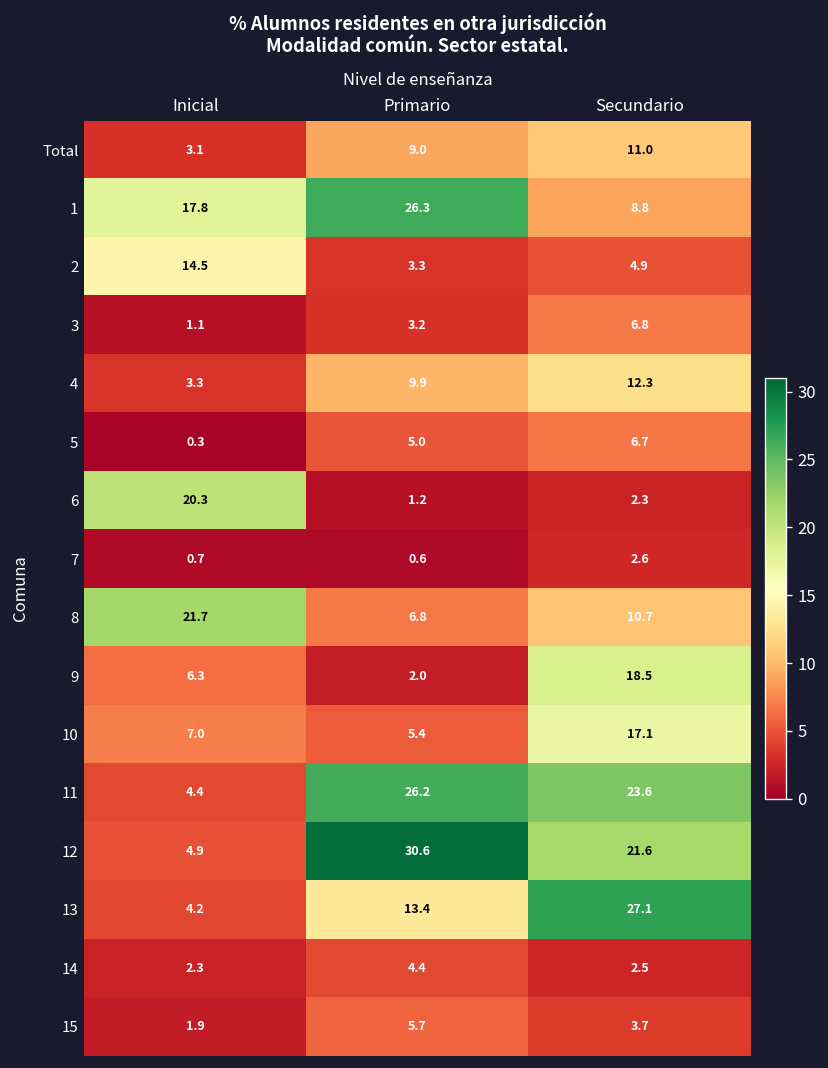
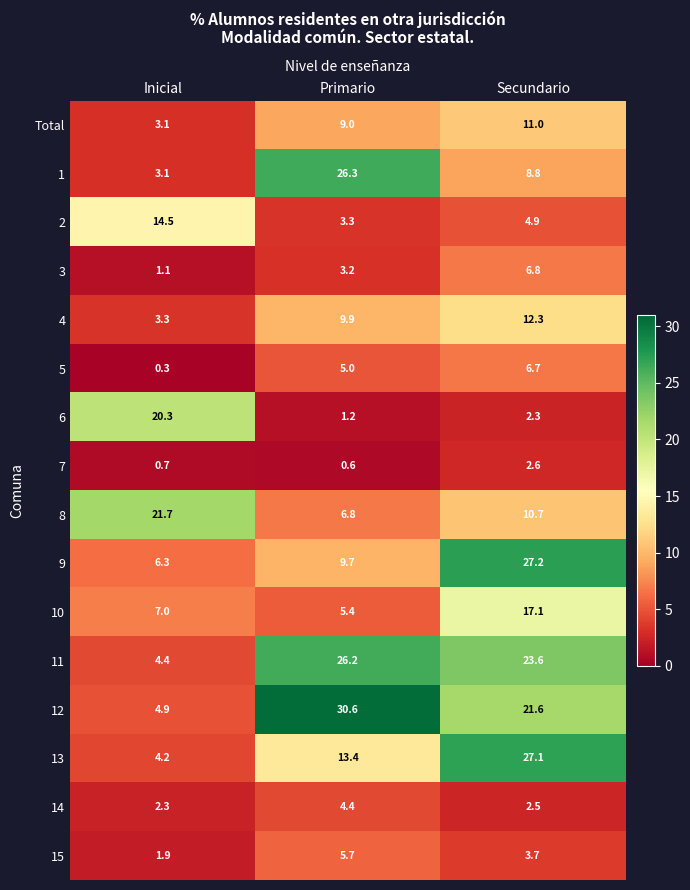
1, Inicial: 17.8 -> 3.1
9, Primario: 2.0 -> 9.7
9, Secundario: 18.5 -> 27.2
